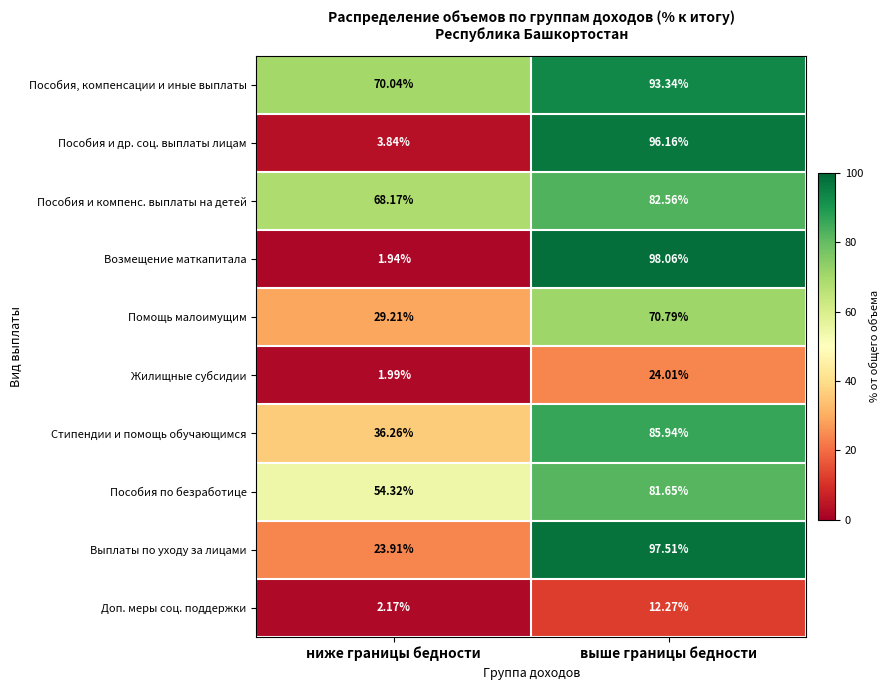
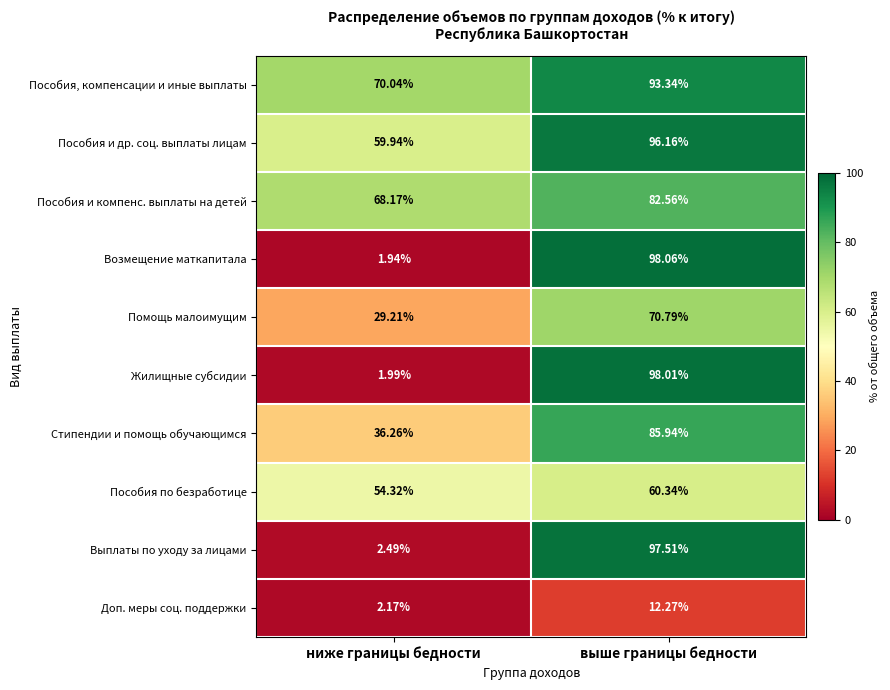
Пособия и др. соц. выплаты лицам, ниже границы бедности: 3.84% -> 59.94%
Жилищные субсидии, выше границы бедности: 24.01% -> 98.01%
Пособия по безработице, выше границы бедности: 81.65% -> 60.34%
Выплаты по уходу за лицами, ниже границы бедности: 23.91% -> 2.49%
